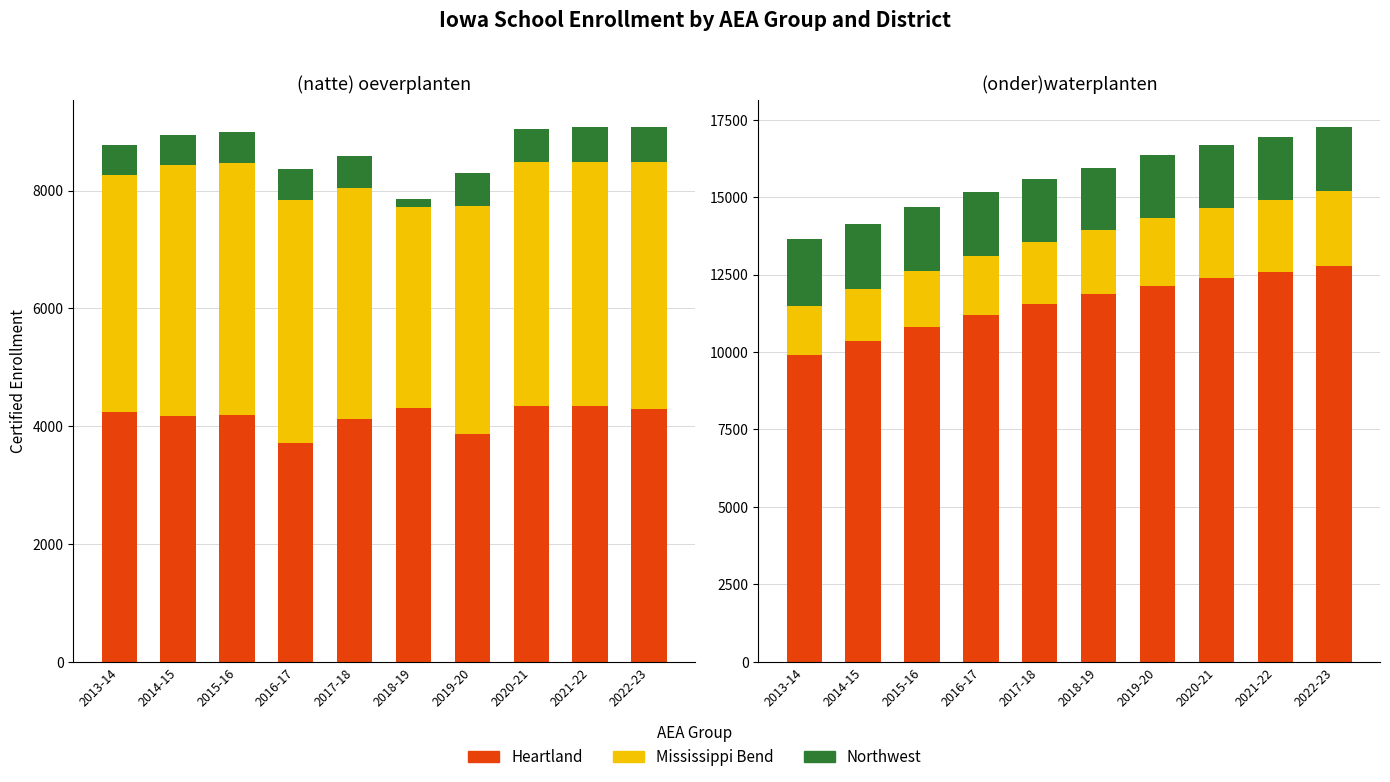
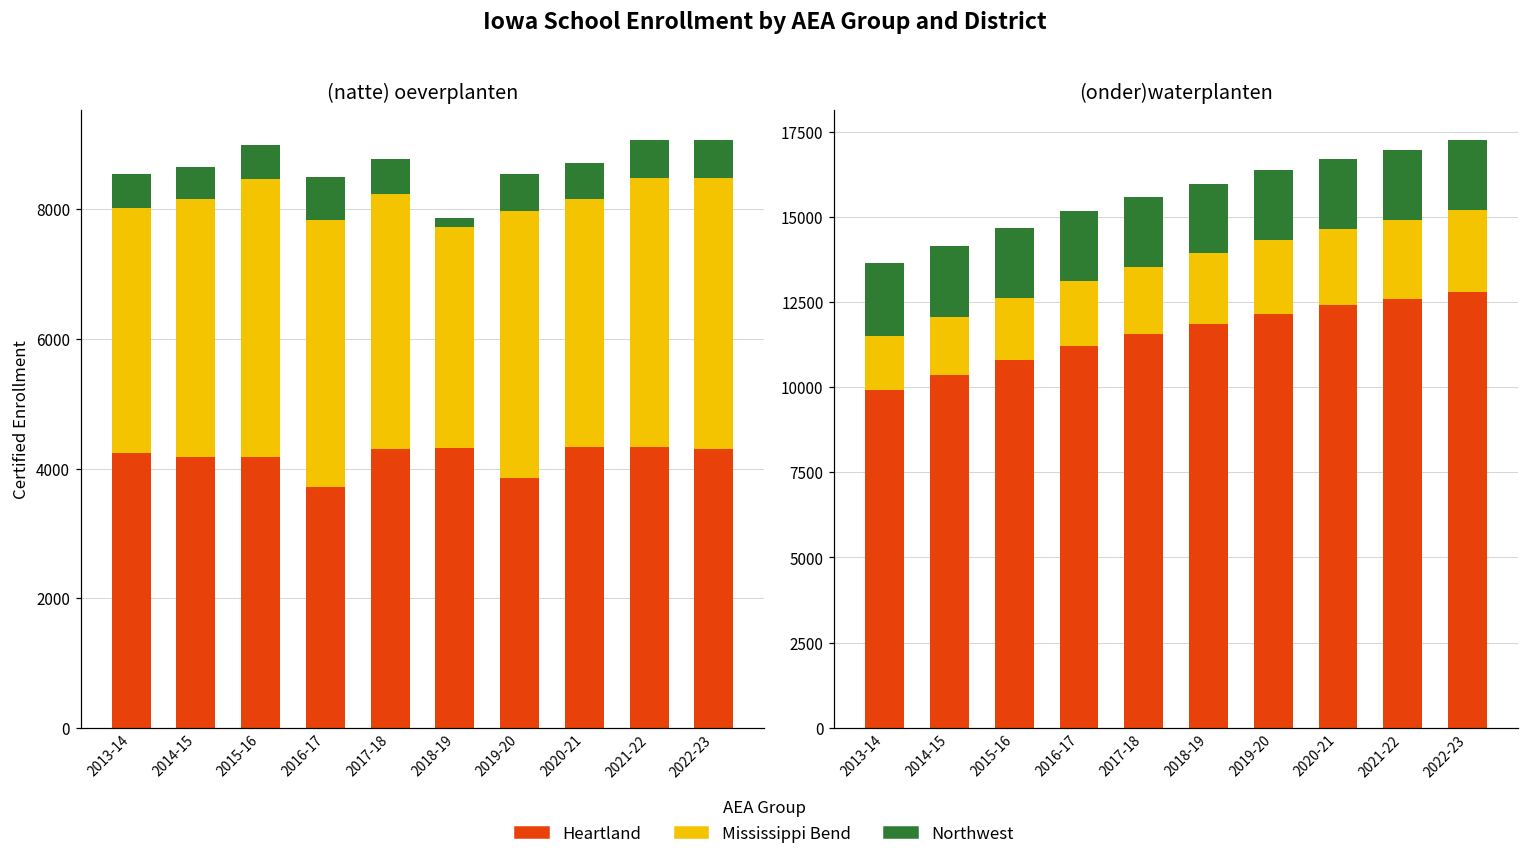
(natte) oeverplanten, Mississippi Bend, 2013-14: 4000 -> 3800
(natte) oeverplanten, Mississippi Bend, 2014-15: 4300 -> 4000
(natte) oeverplanten, Northwest, 2016-17: 500 -> 700
(natte) oeverplanten, Heartland, 2017-18: 4100 -> 4300
(natte) oeverplanten, Mississippi Bend, 2019-20: 3900 -> 4100
(natte) oeverplanten, Mississippi Bend, 2020-21: 4100 -> 3800
